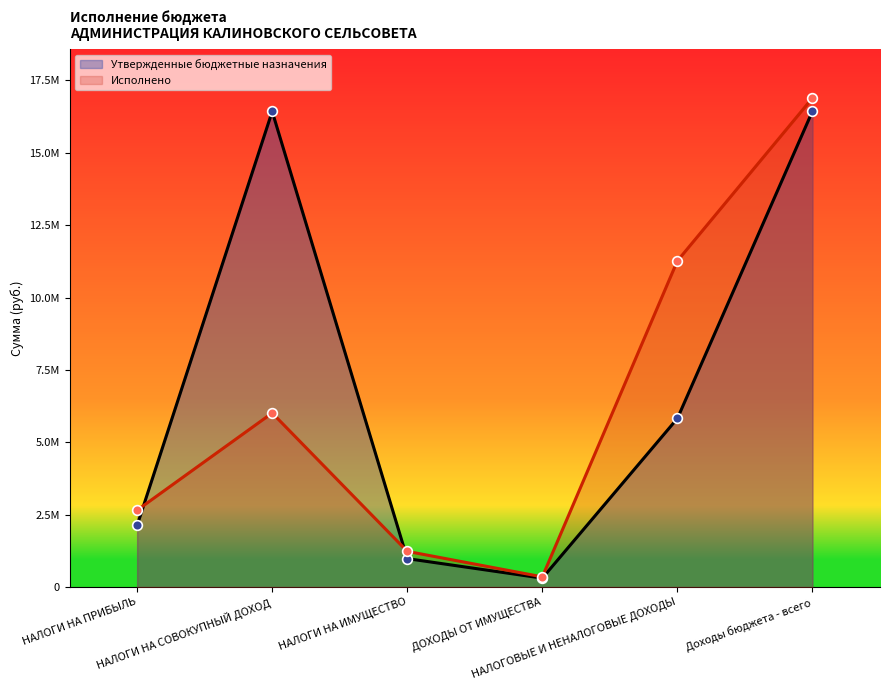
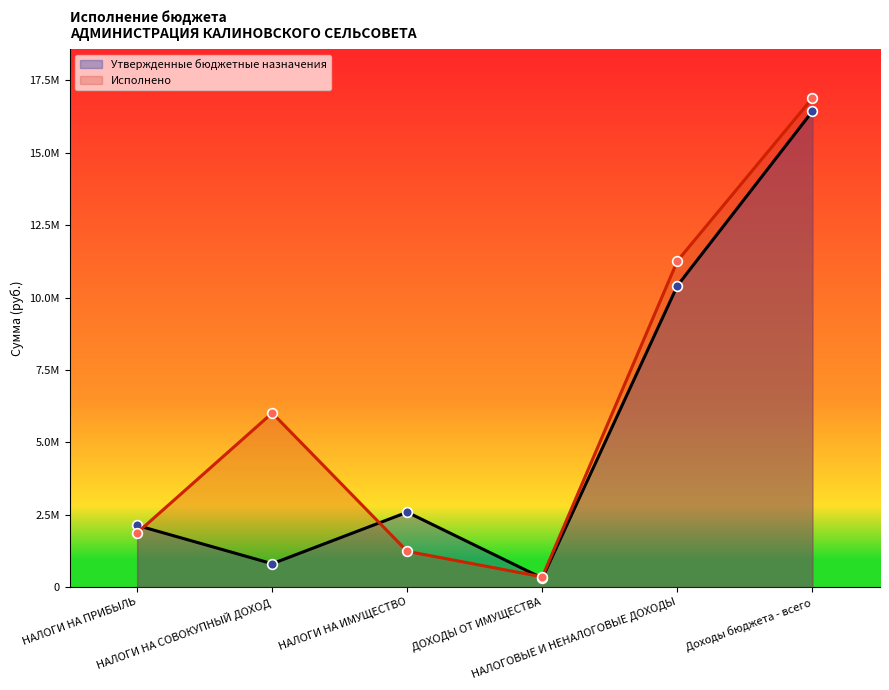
Исполнено, НАЛОГИ НА ПРИБЫЛЬ: 2700000 -> 1900000
Утвержденные бюджетные назначения, НАЛОГИ НА СОВОКУПНЫЙ ДОХОД: 16400000 -> 800000
Утвержденные бюджетные назначения, НАЛОГИ НА ИМУЩЕСТВО: 1000000 -> 2600000
Утвержденные бюджетные назначения, НАЛОГОВЫЕ И НЕНАЛОГОВЫЕ ДОХОДЫ: 5800000 -> 10400000
